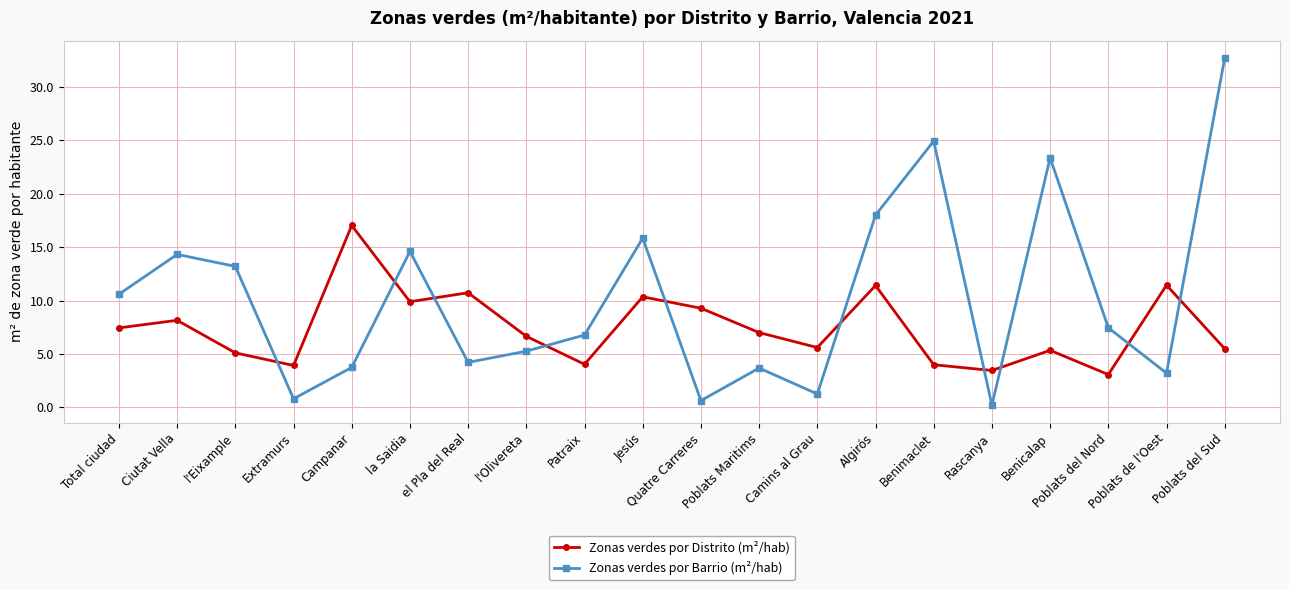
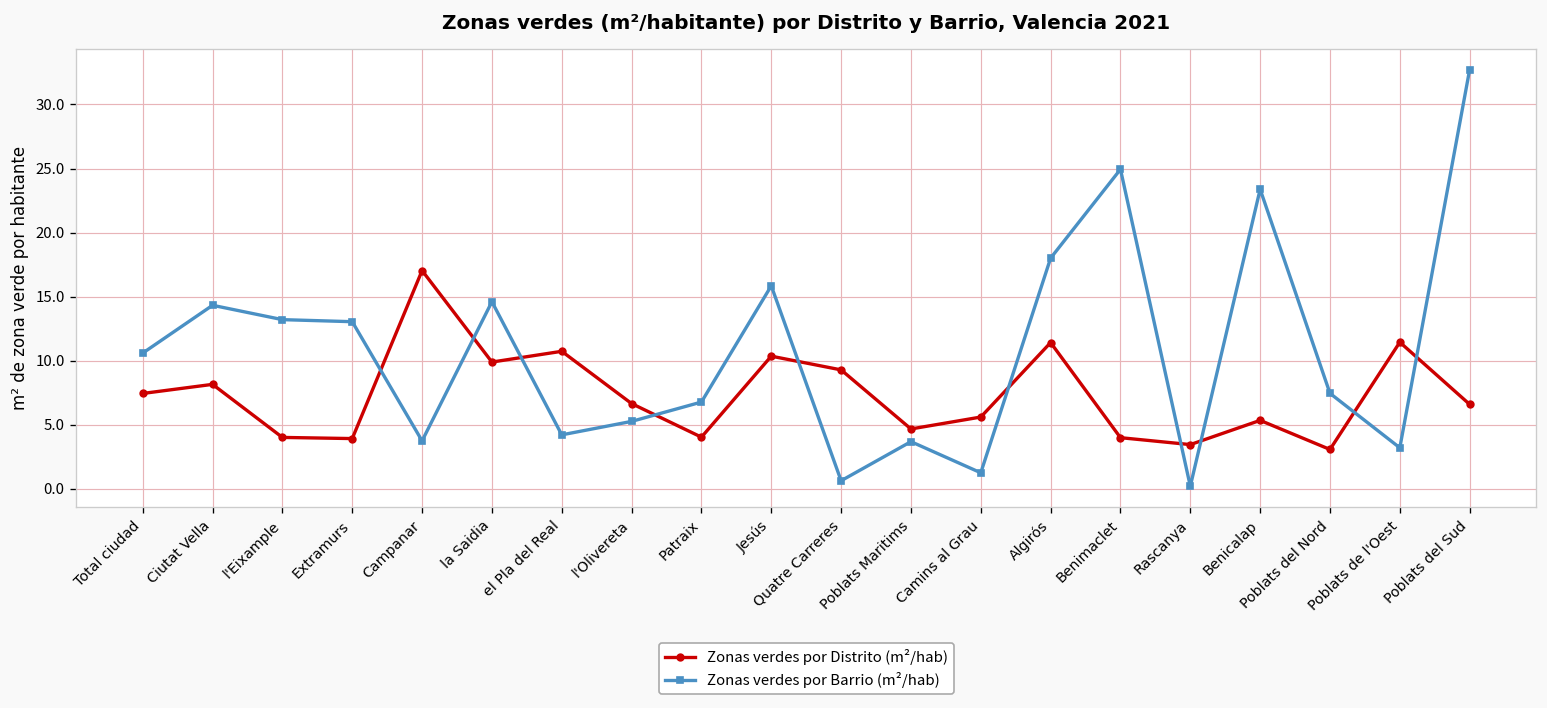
Zonas verdes por Distrito (m²/hab), l'Eixample: 5.1 -> 4.0
Zonas verdes por Barrio (m²/hab), Extramurs: 0.8 -> 13.1
Zonas verdes por Distrito (m²/hab), Poblats Maritims: 7.0 -> 4.7
Zonas verdes por Distrito (m²/hab), Poblats del Sud: 5.5 -> 6.6
